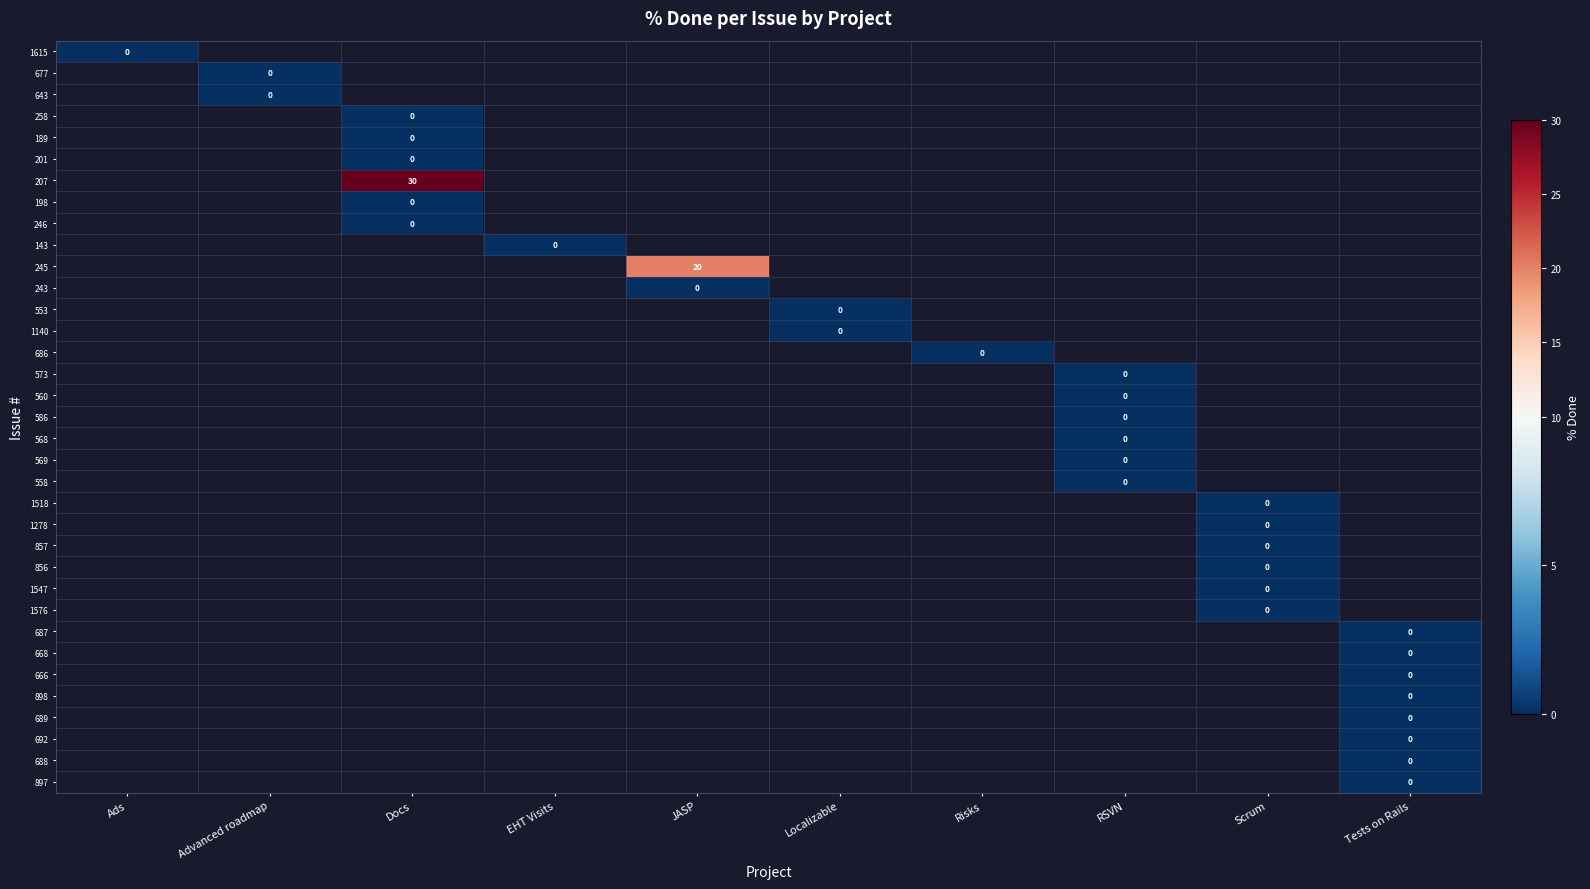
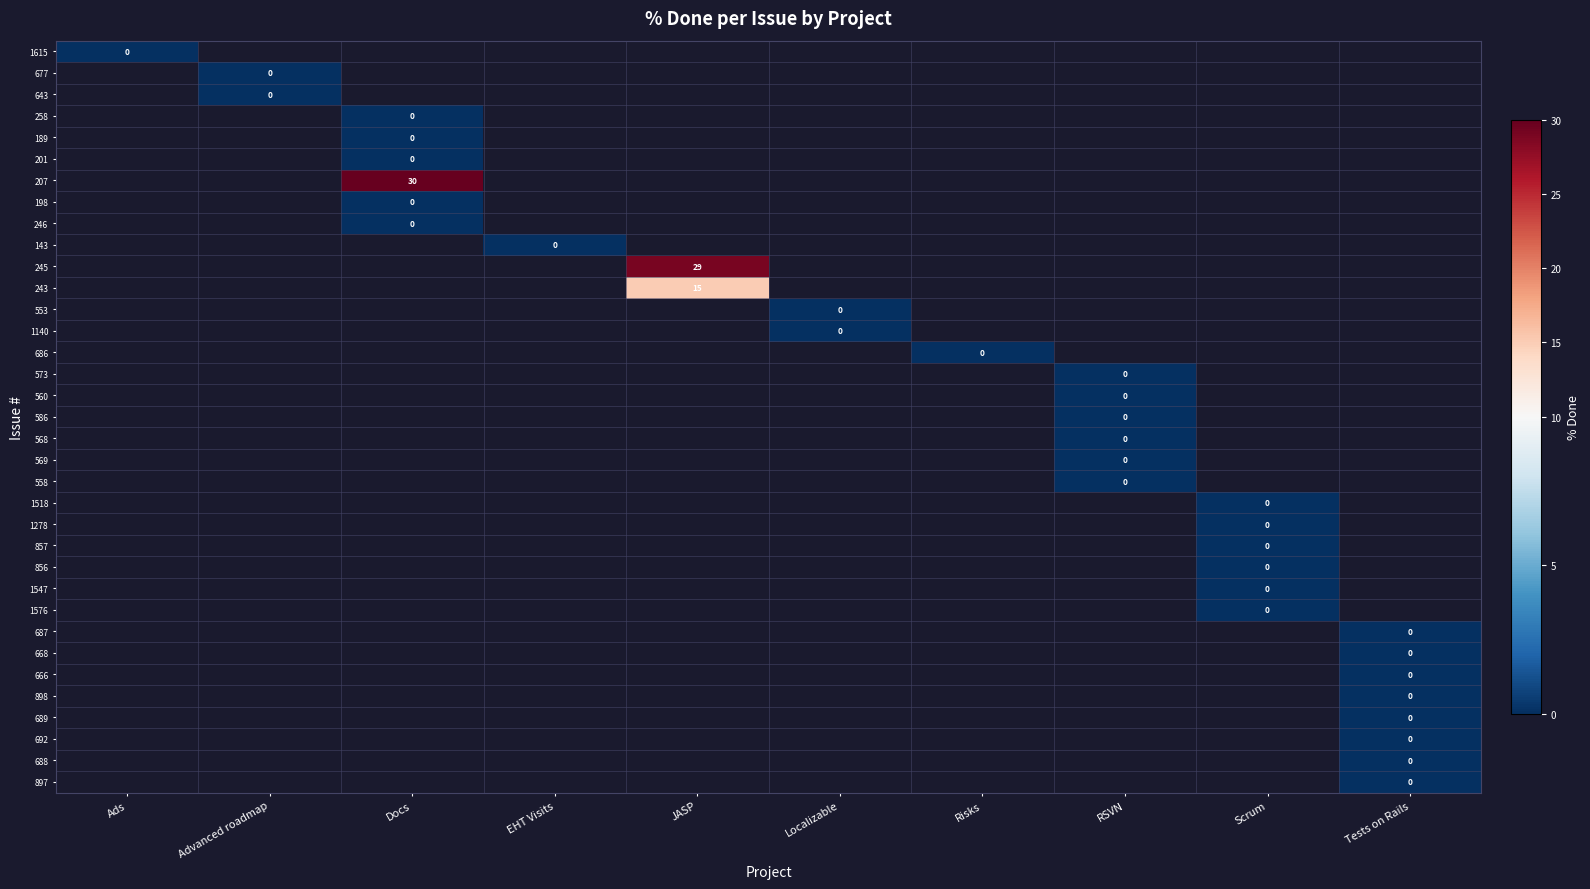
245, JASP: 20 -> 29
243, JASP: 0 -> 15
